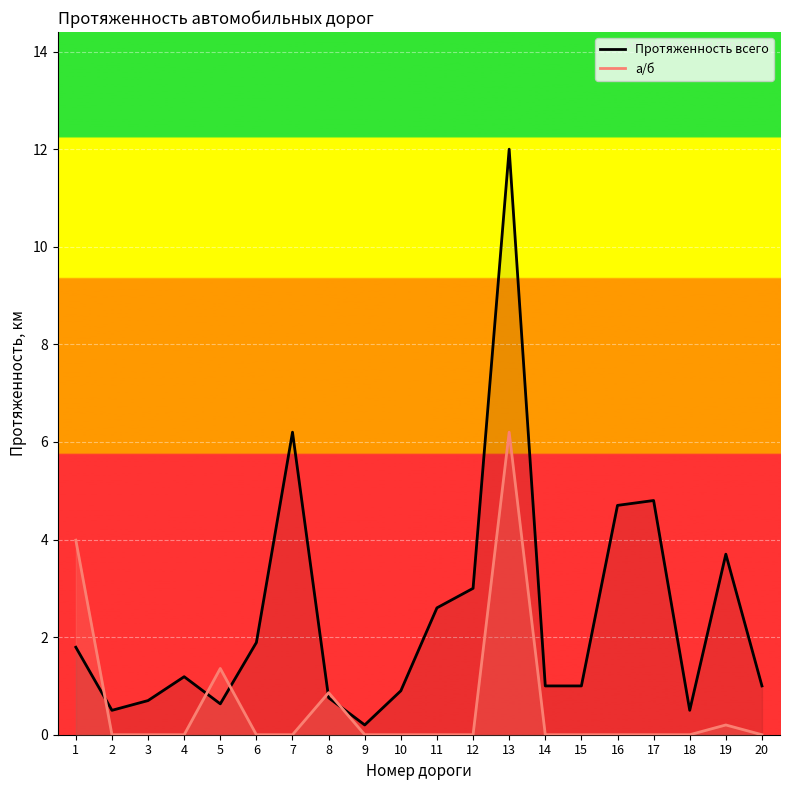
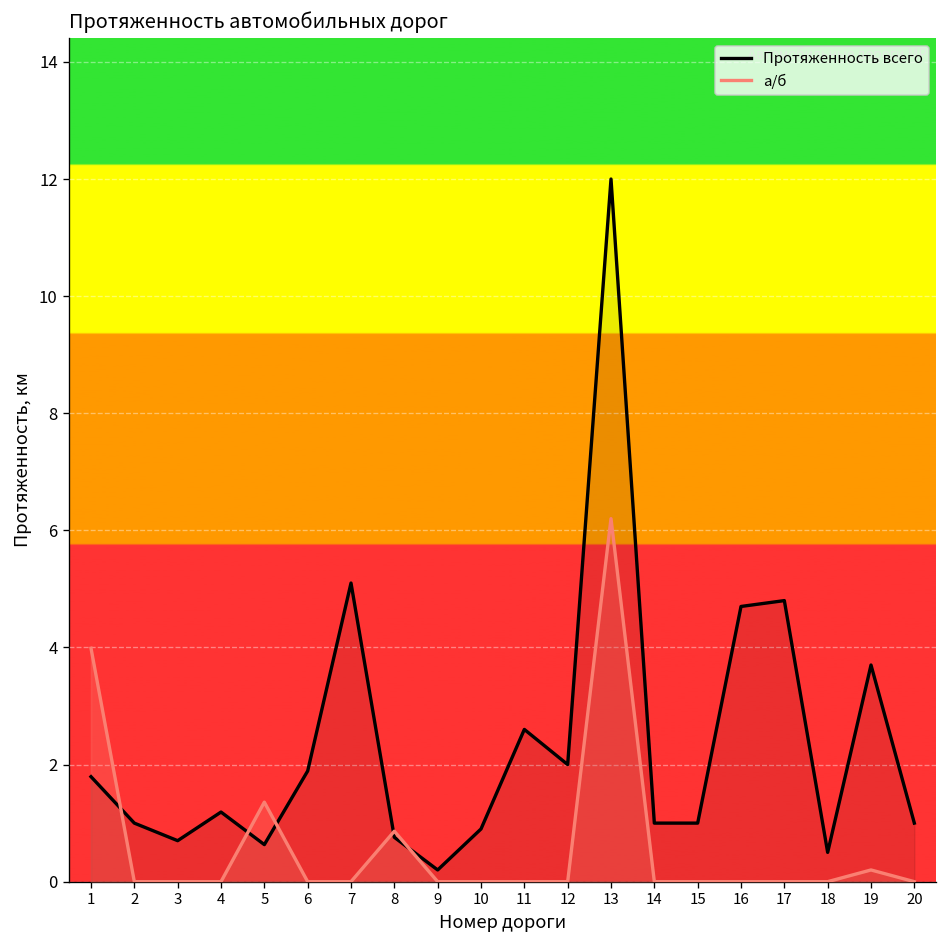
Протяженность всего, 2: 0.5 -> 1.0
Протяженность всего, 7: 6.2 -> 5.1
Протяженность всего, 12: 3 -> 2
